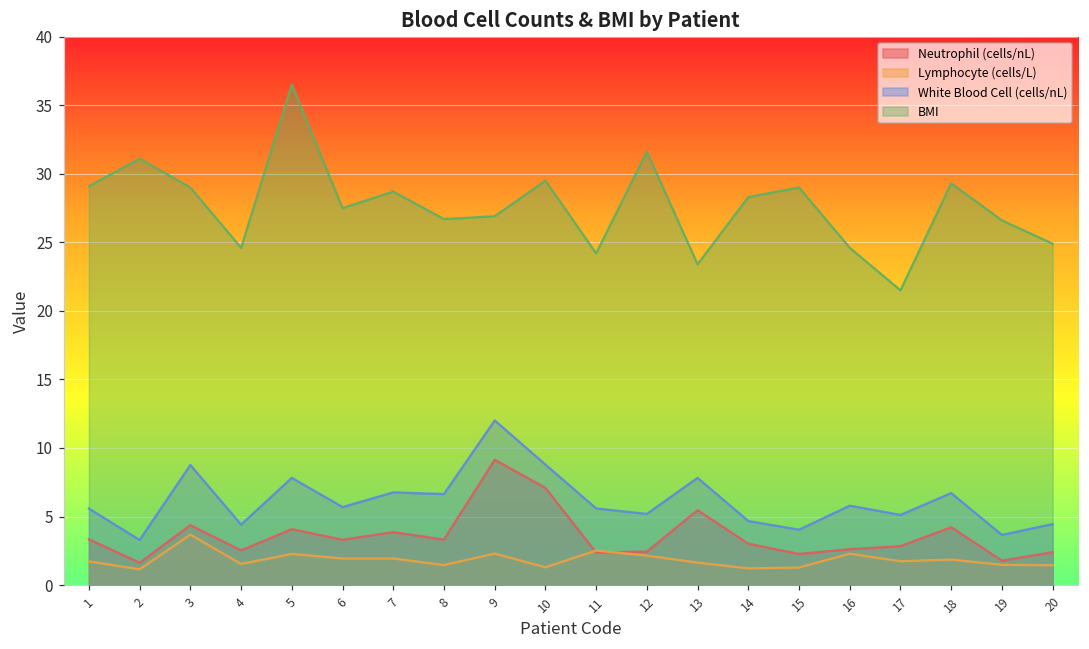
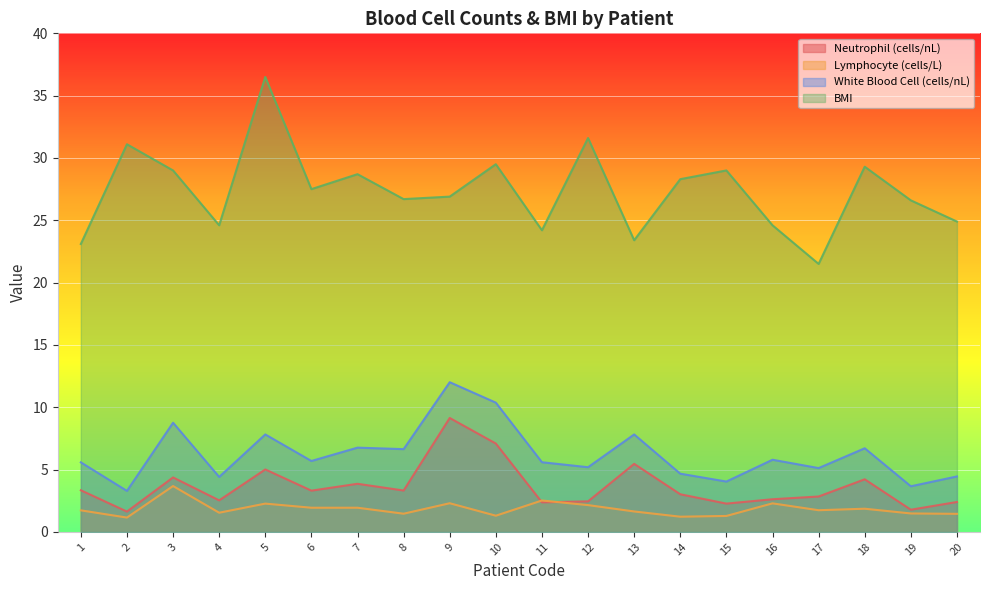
BMI, 1: 29.1 -> 23.1
Neutrophil (cells/nL), 5: 4.1 -> 5.0
White Blood Cell (cells/nL), 10: 8.8 -> 10.4
